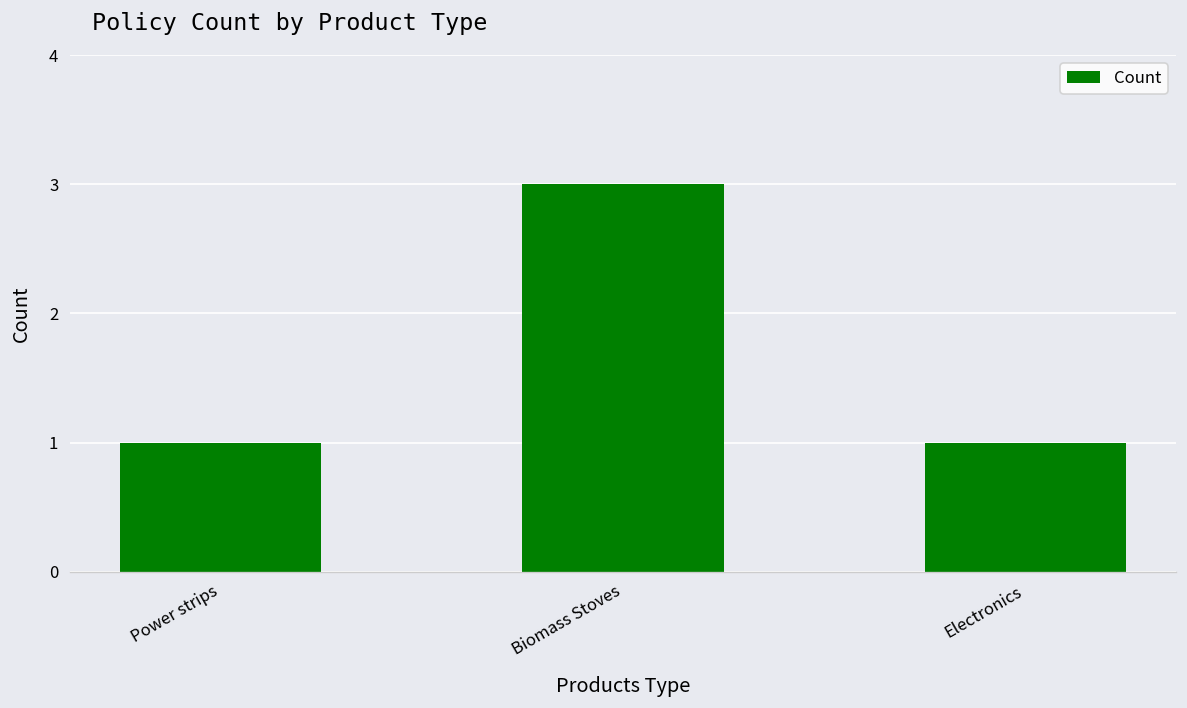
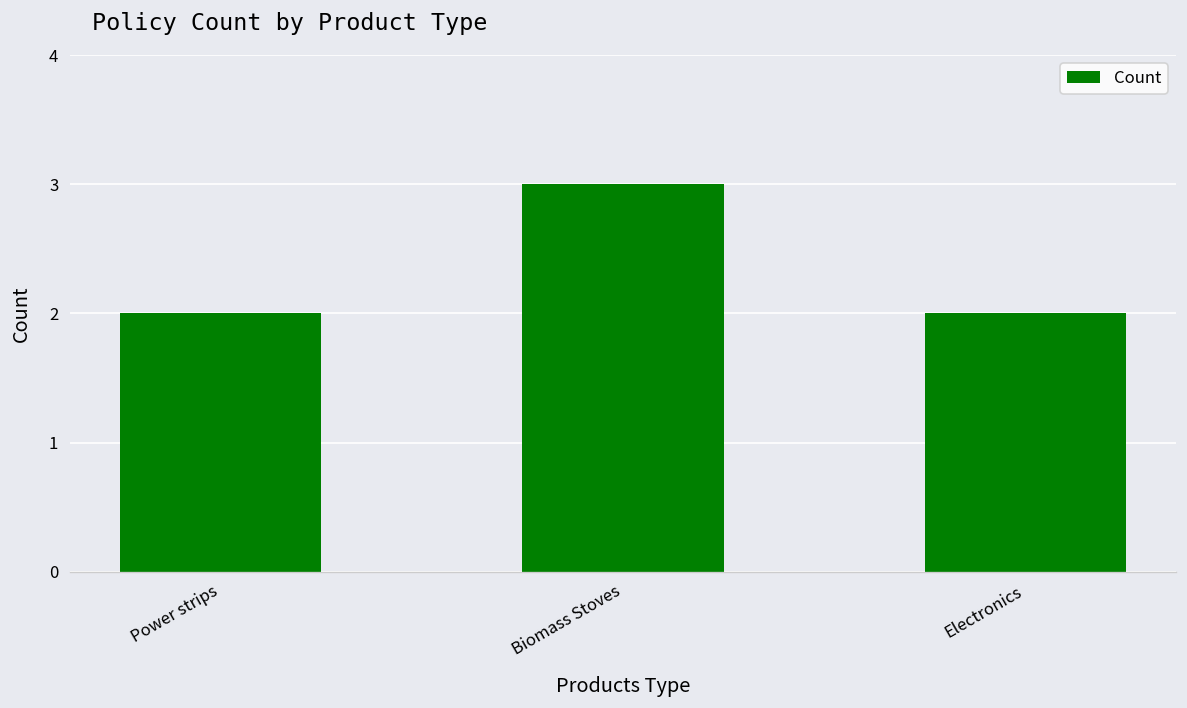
Power strips: 1 -> 2
Electronics: 1 -> 2
